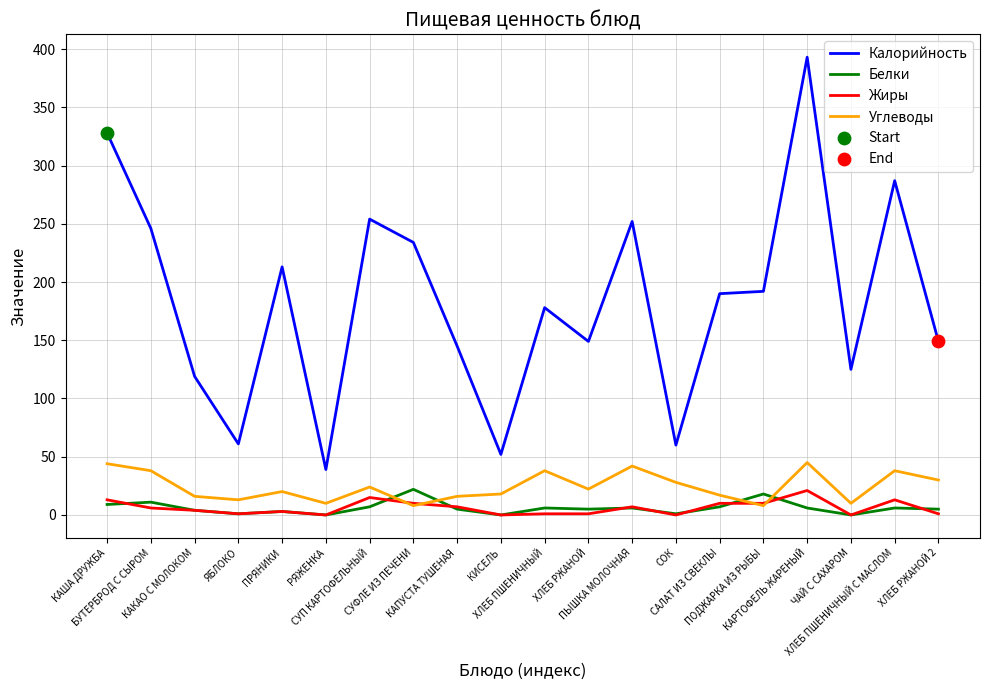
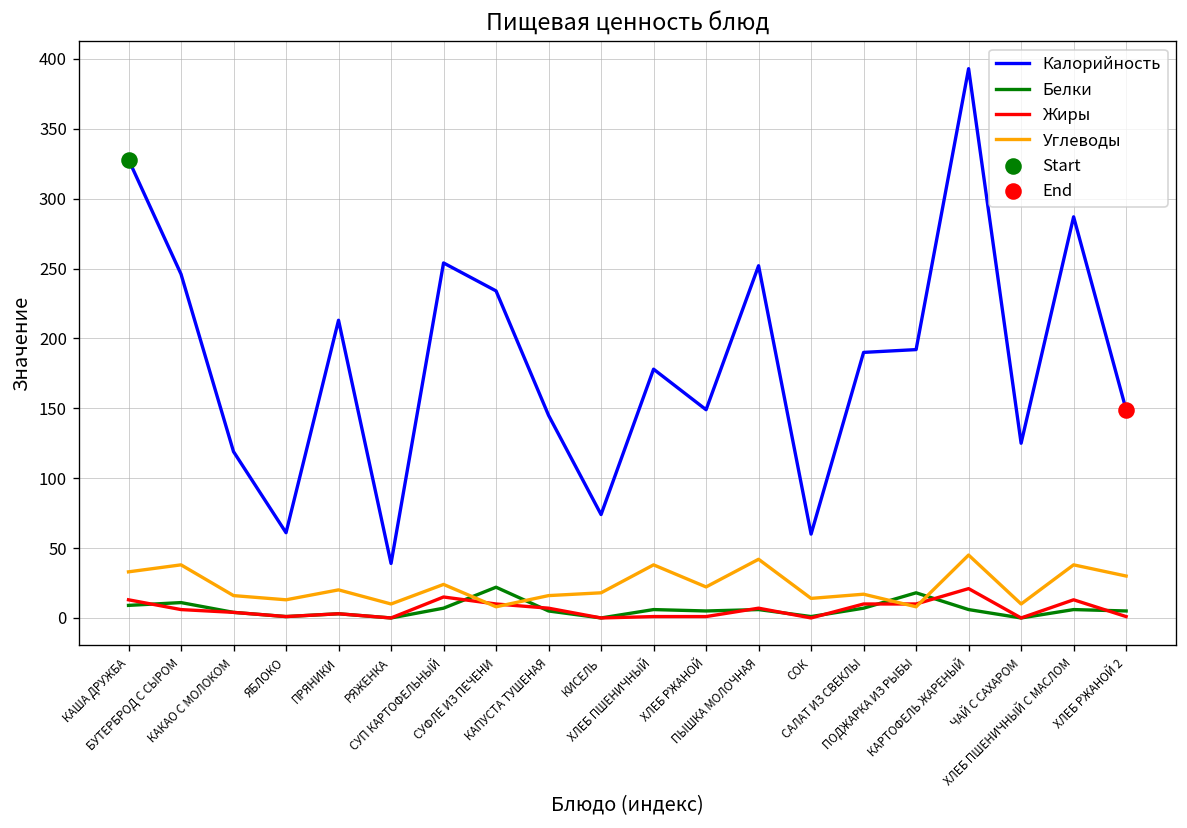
Углеводы, КАША ДРУЖБА: 44 -> 33
Калорийность, КИСЕЛЬ: 52 -> 74
Углеводы, СОК: 28 -> 14
